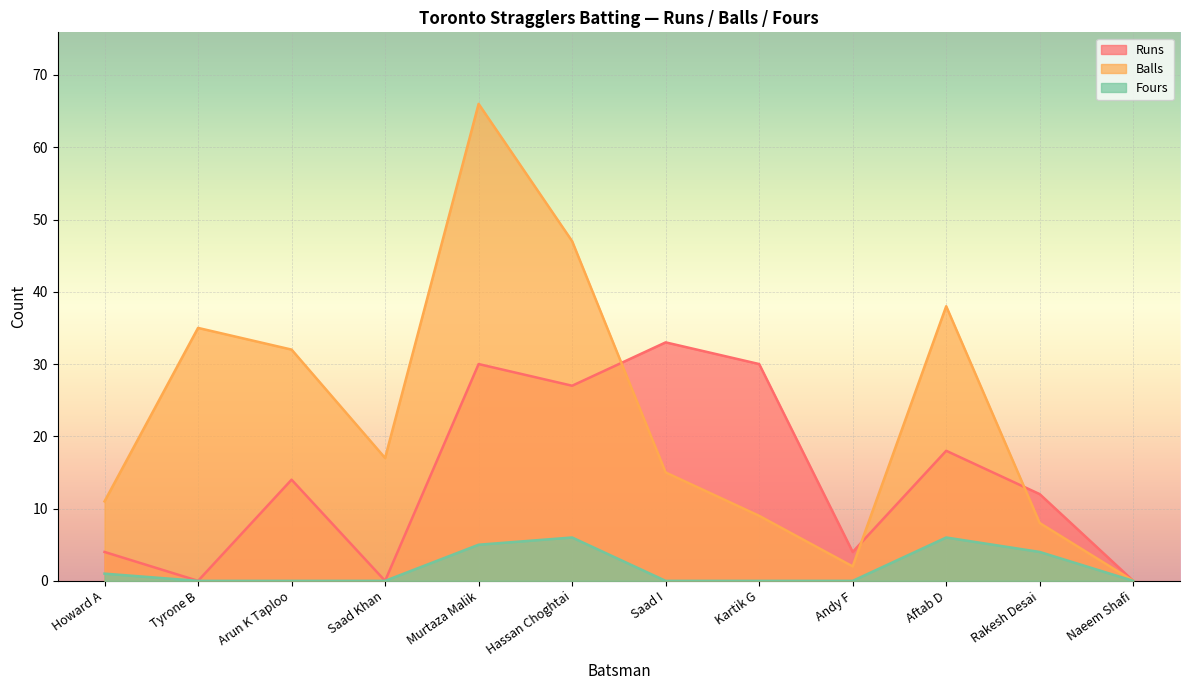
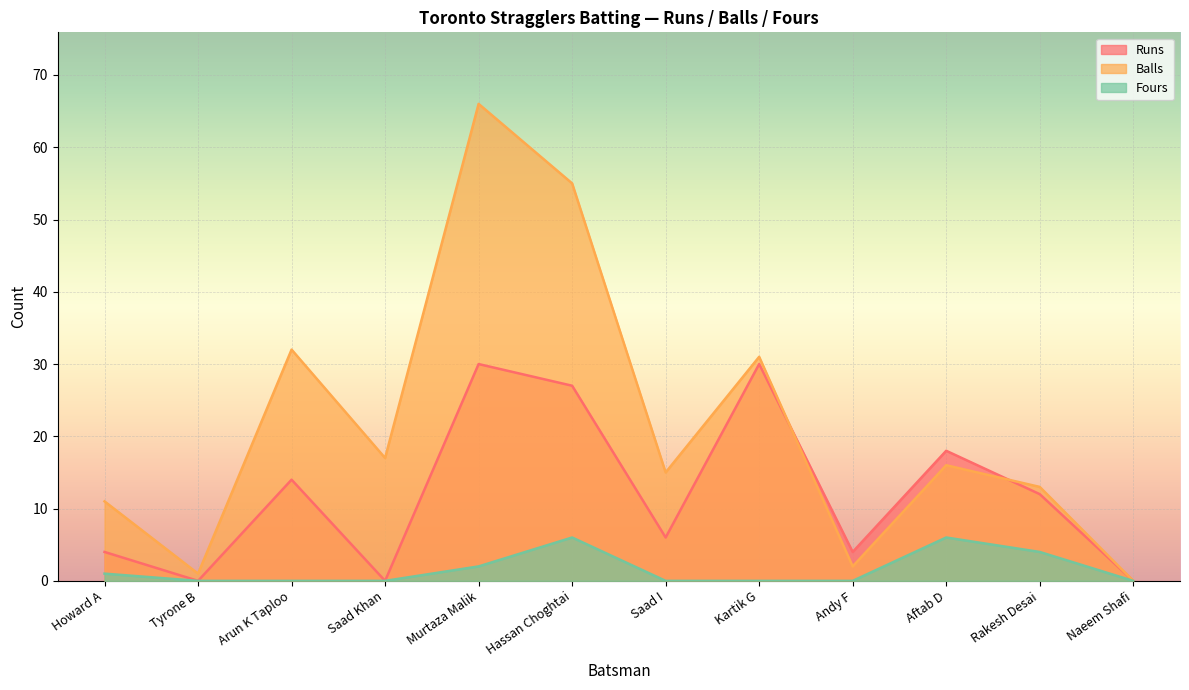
Balls, Tyrone B: 35 -> 1
Fours, Murtaza Malik: 5 -> 2
Balls, Hassan Choghtai: 47 -> 55
Runs, Saad I: 33 -> 6
Balls, Kartik G: 9 -> 31
Balls, Aftab D: 38 -> 16
Balls, Rakesh Desai: 8 -> 13
